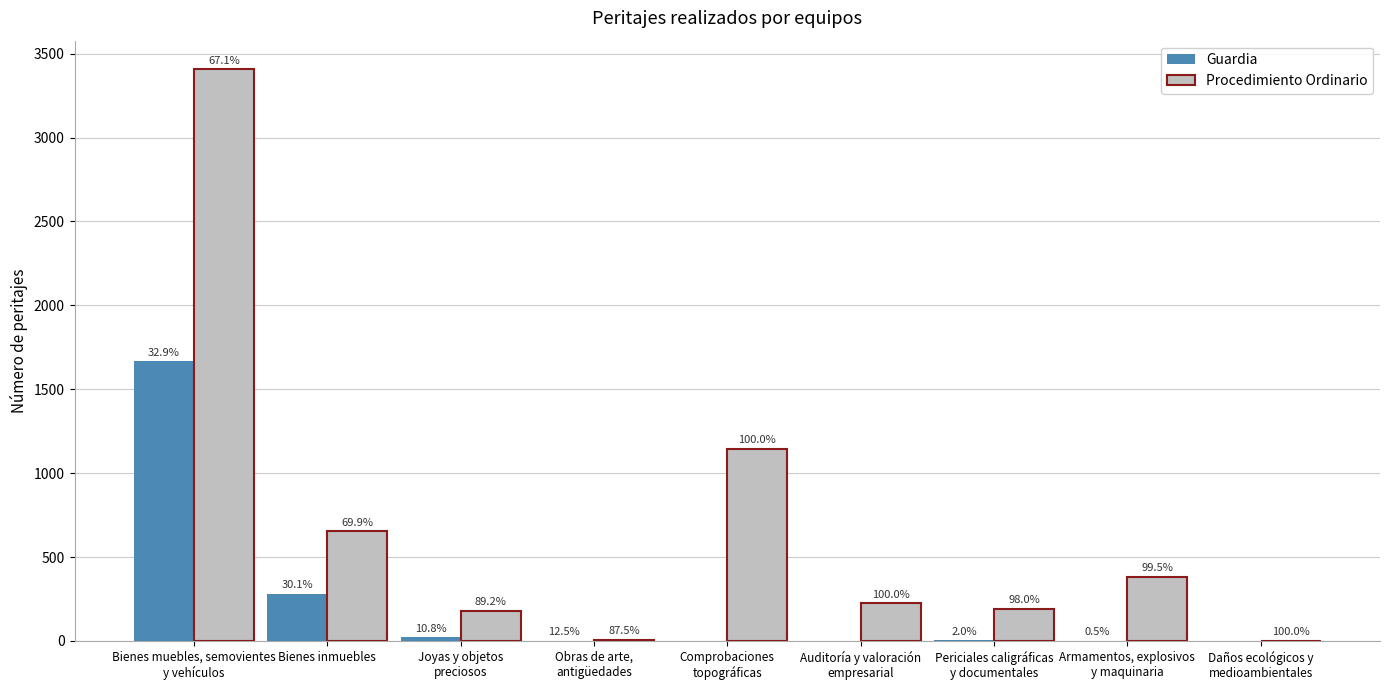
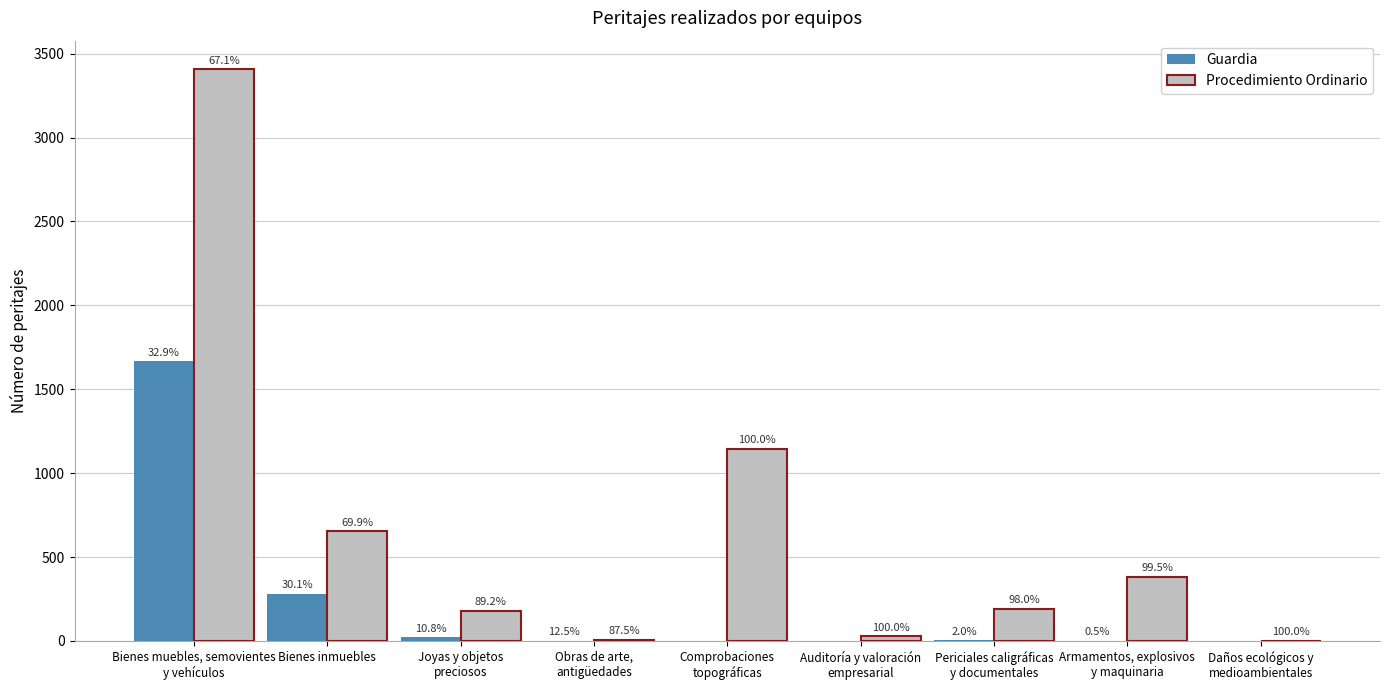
Procedimiento Ordinario, Auditoría y valoración empresarial: 230 -> 30
